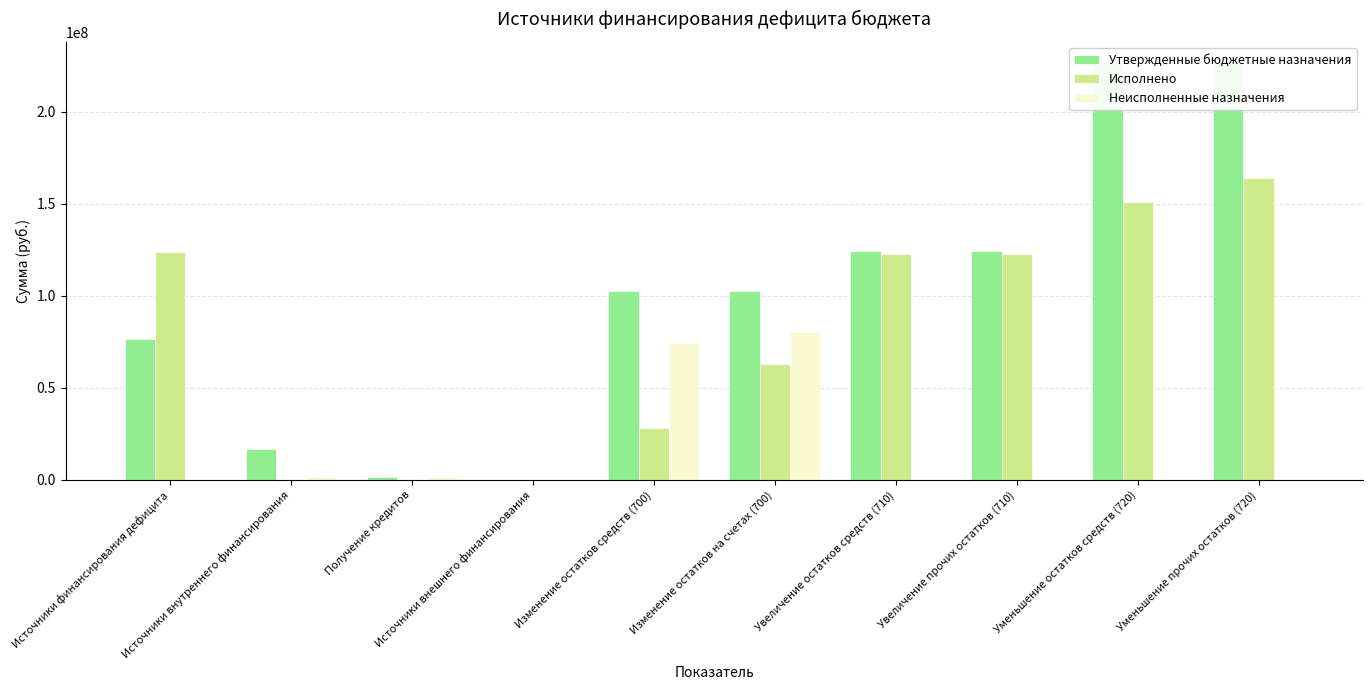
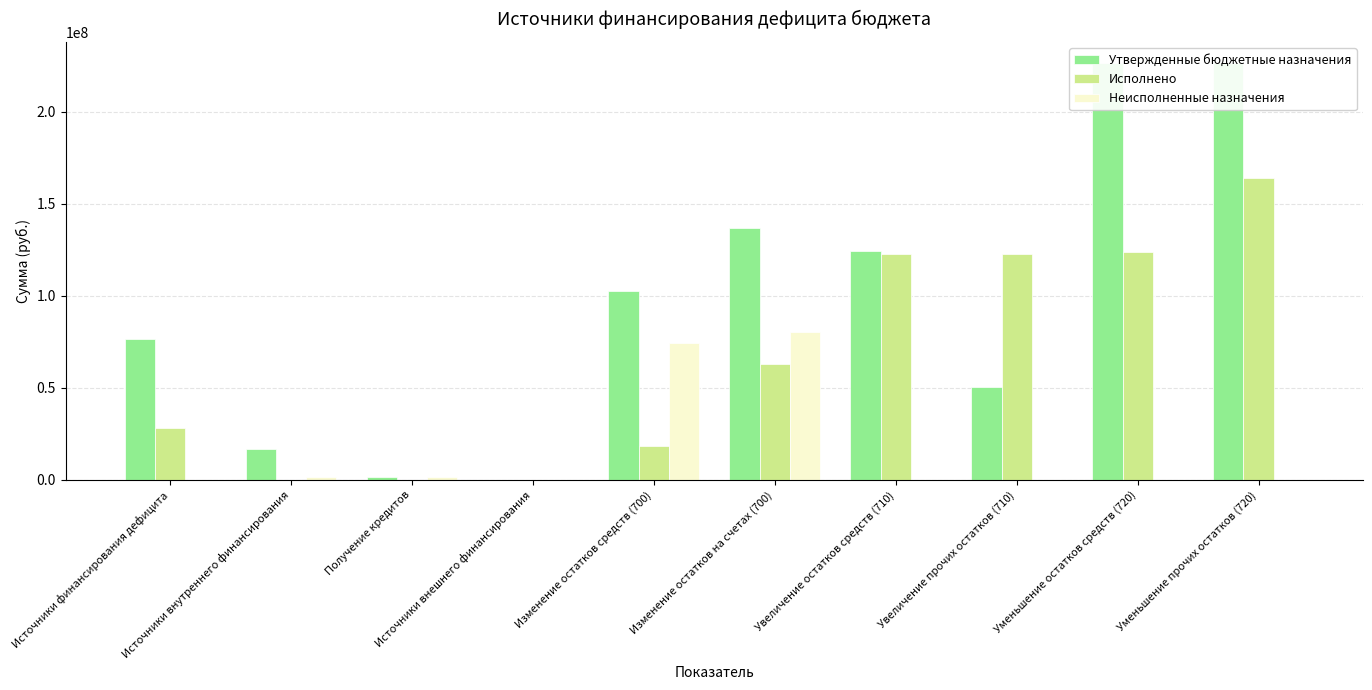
Исполнено, Источники финансирования дефицита: 124000000 -> 28000000
Исполнено, Изменение остатков средств (700): 28000000 -> 18000000
Утвержденные бюджетные назначения, Изменение остатков на счетах (700): 102000000 -> 137000000
Утвержденные бюджетные назначения, Увеличение прочих остатков (710): 124000000 -> 50000000
Исполнено, Уменьшение остатков средств (720): 151000000 -> 124000000
